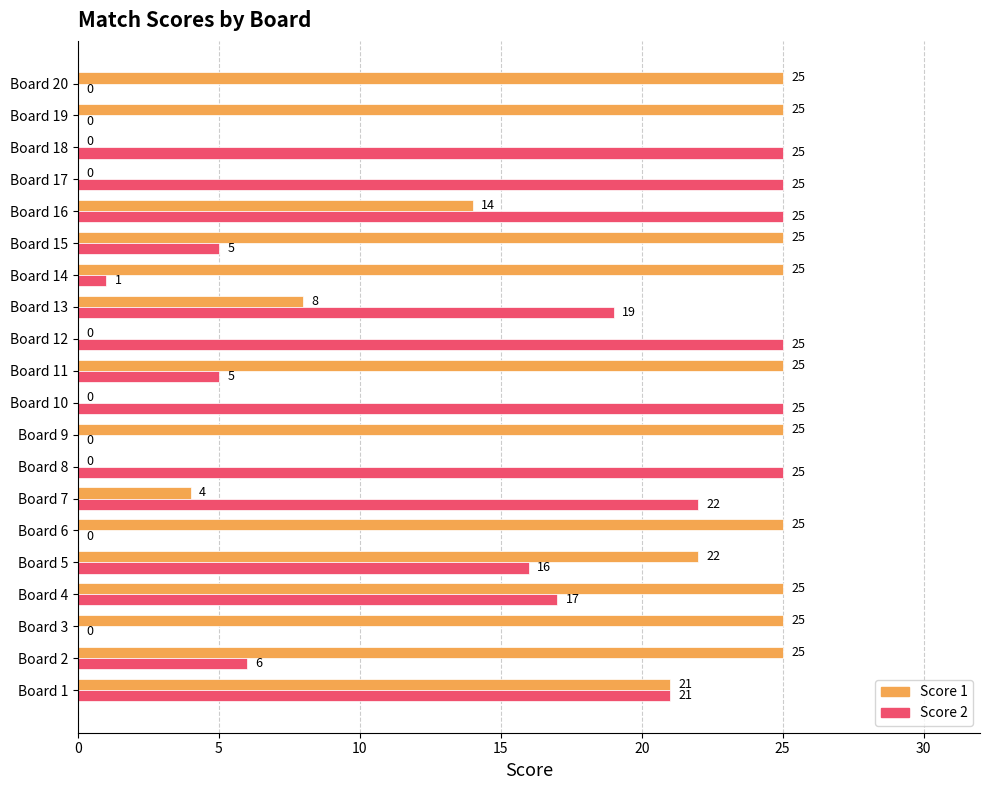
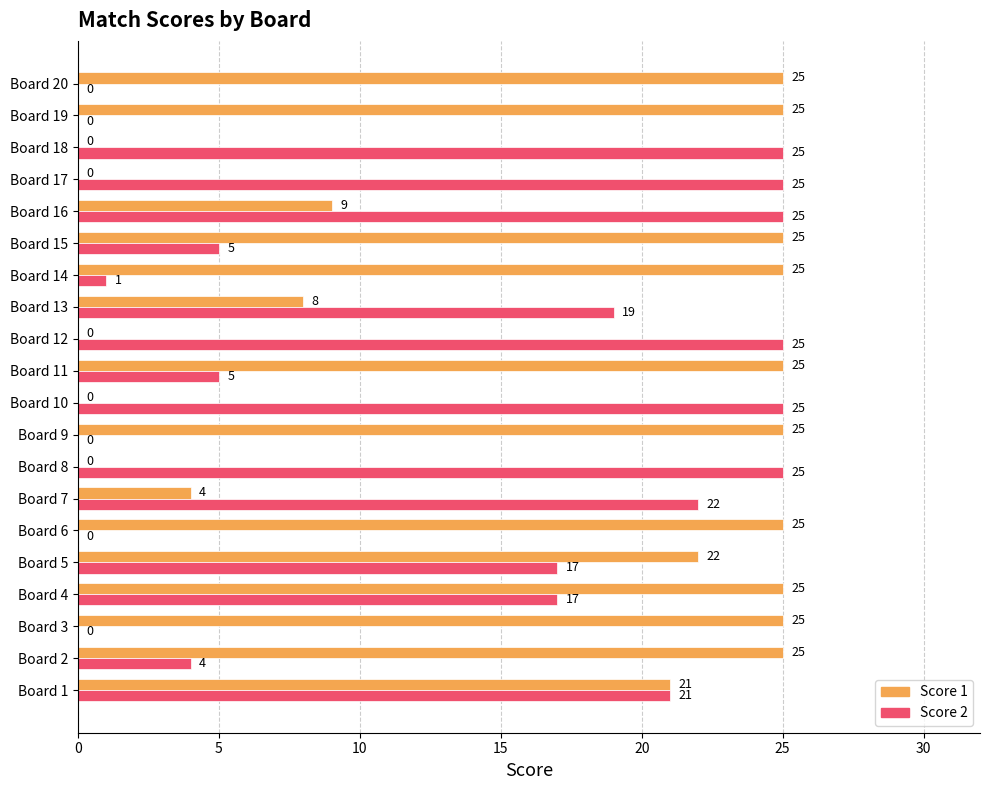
Score 1, Board 16: 14 -> 9
Score 2, Board 5: 16 -> 17
Score 2, Board 2: 6 -> 4
